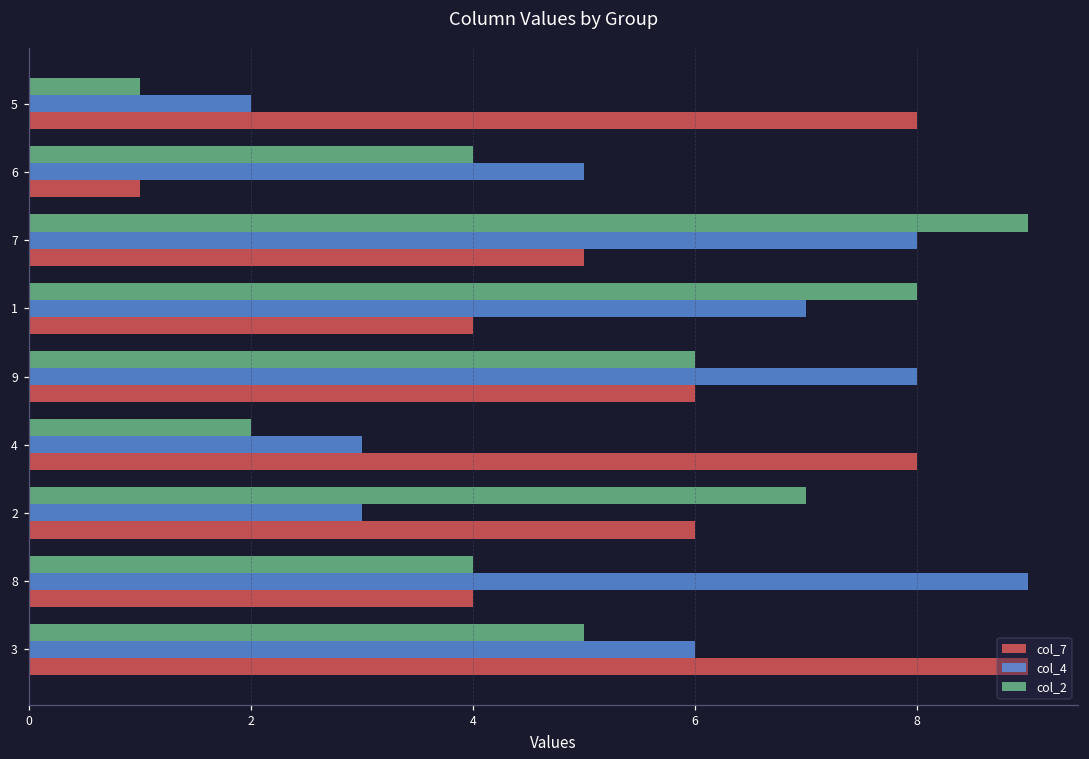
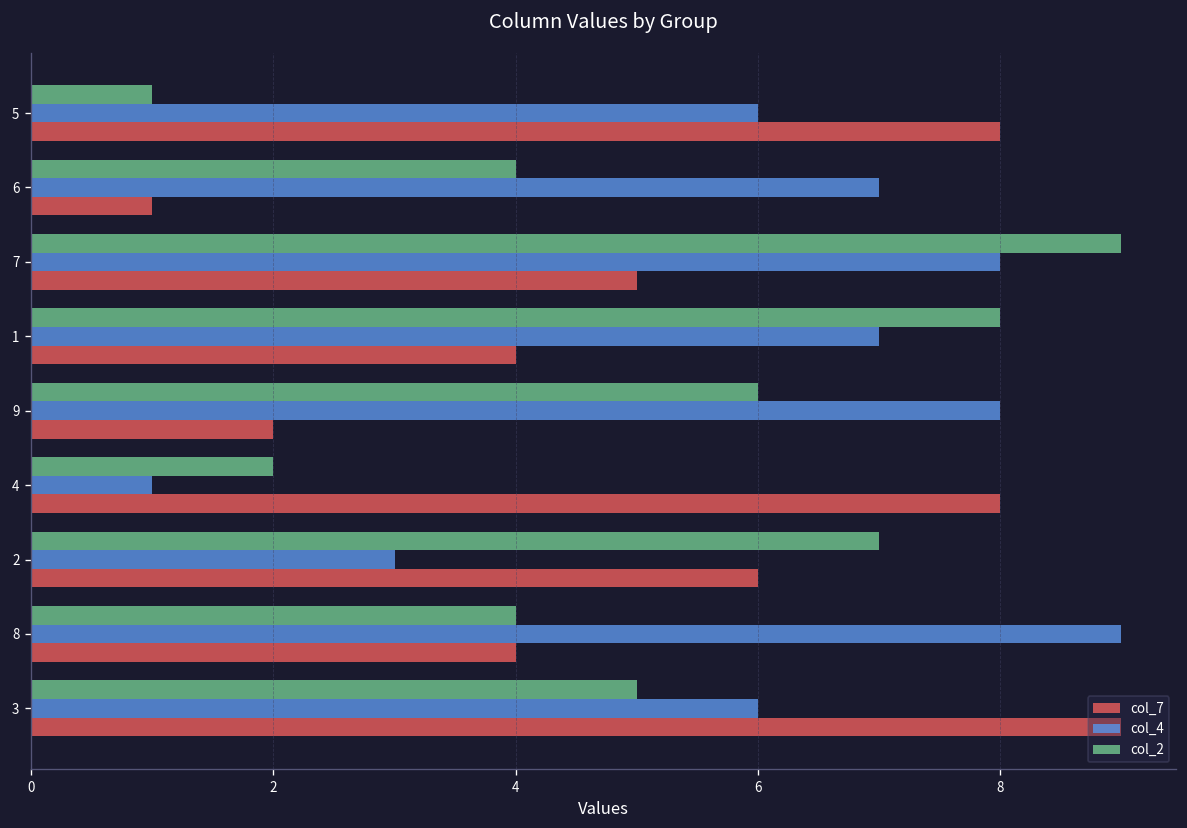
col_4, 5: 2 -> 6
col_4, 6: 5 -> 7
col_7, 9: 6 -> 2
col_4, 4: 3 -> 1
